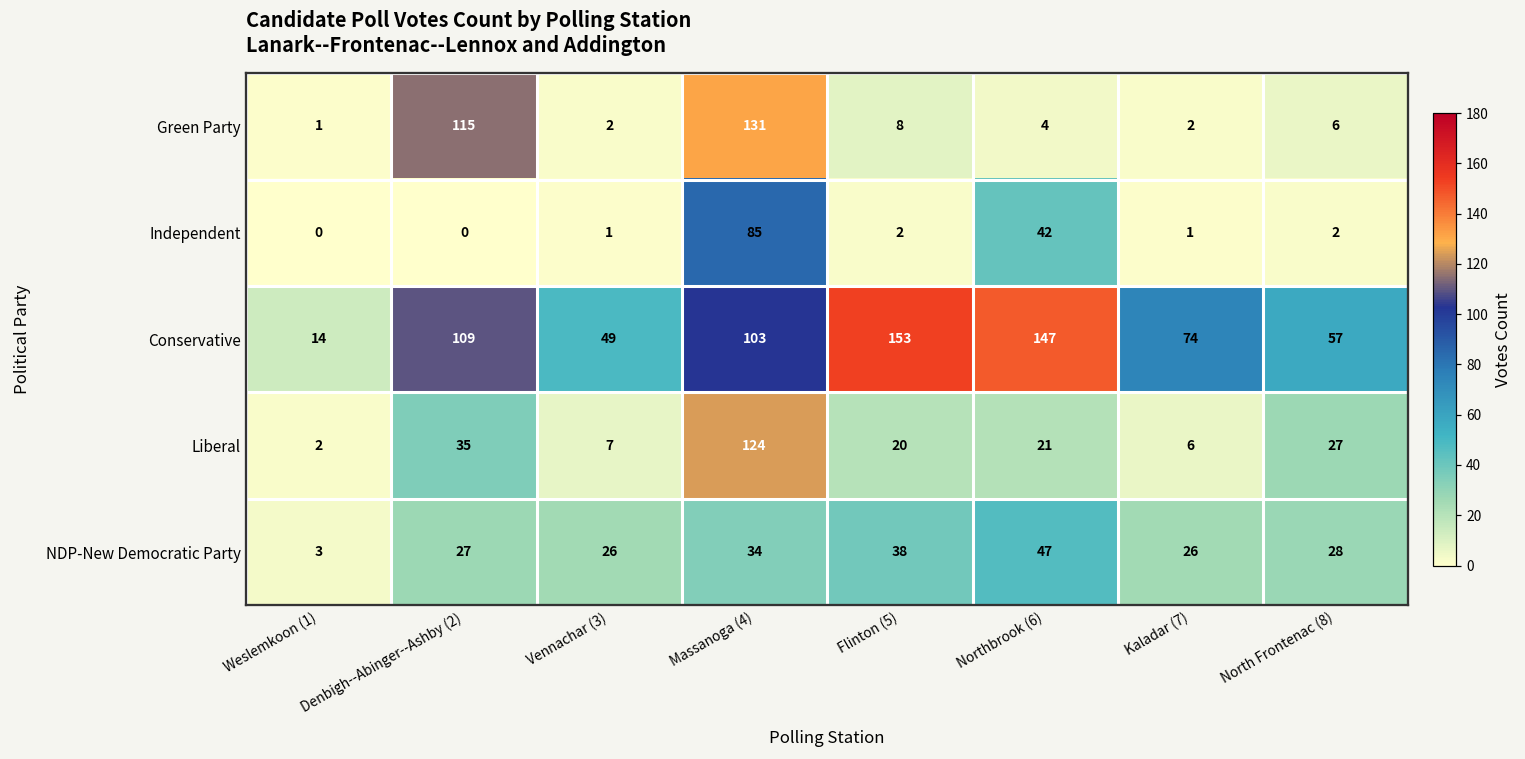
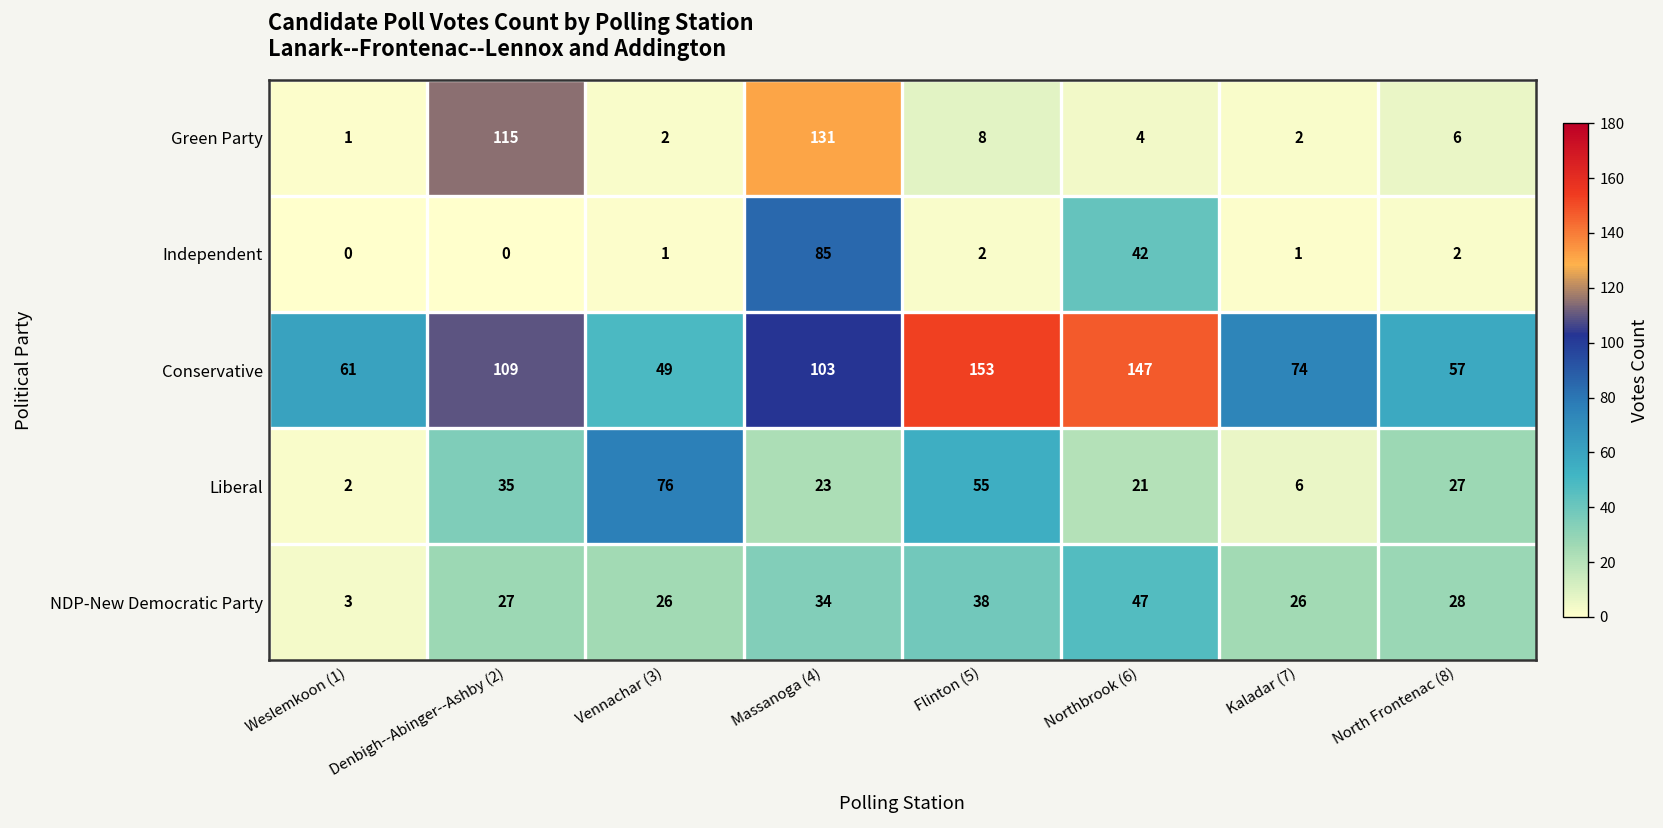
Conservative, Weslemkoon (1): 14 -> 61
Liberal, Vennachar (3): 7 -> 76
Liberal, Massanoga (4): 124 -> 23
Liberal, Flinton (5): 20 -> 55
